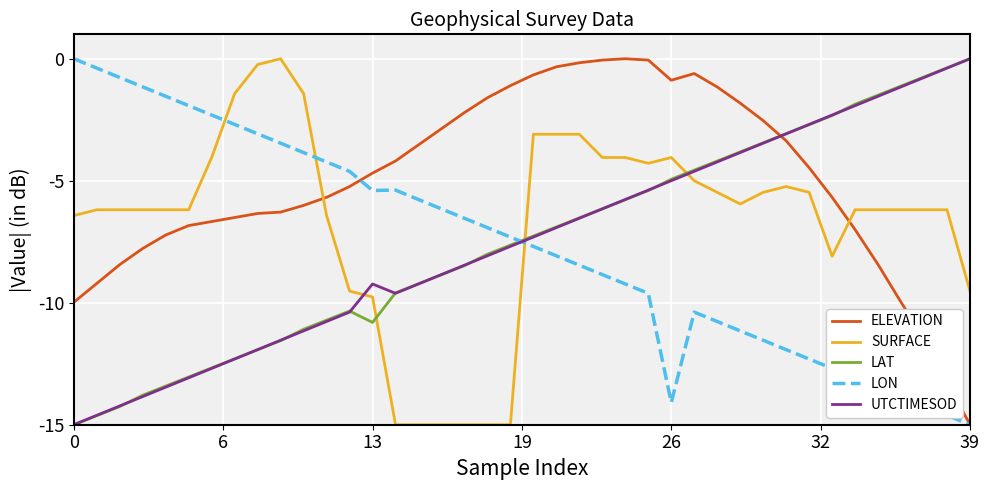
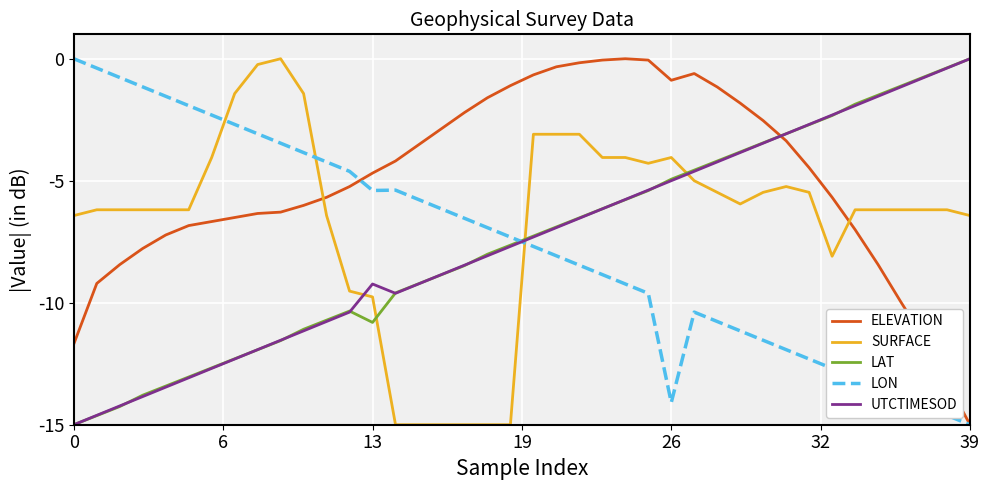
ELEVATION, 0: -10.0 -> -11.7
SURFACE, 39: -9.5 -> -6.4
